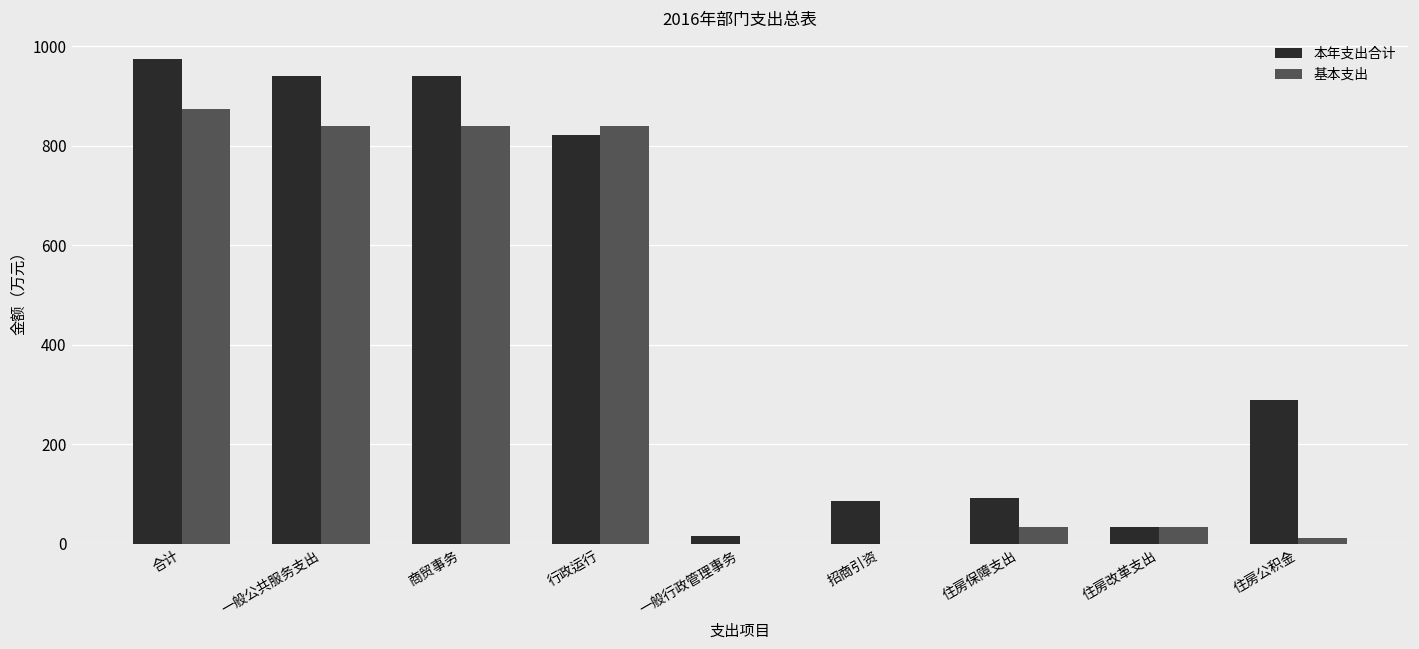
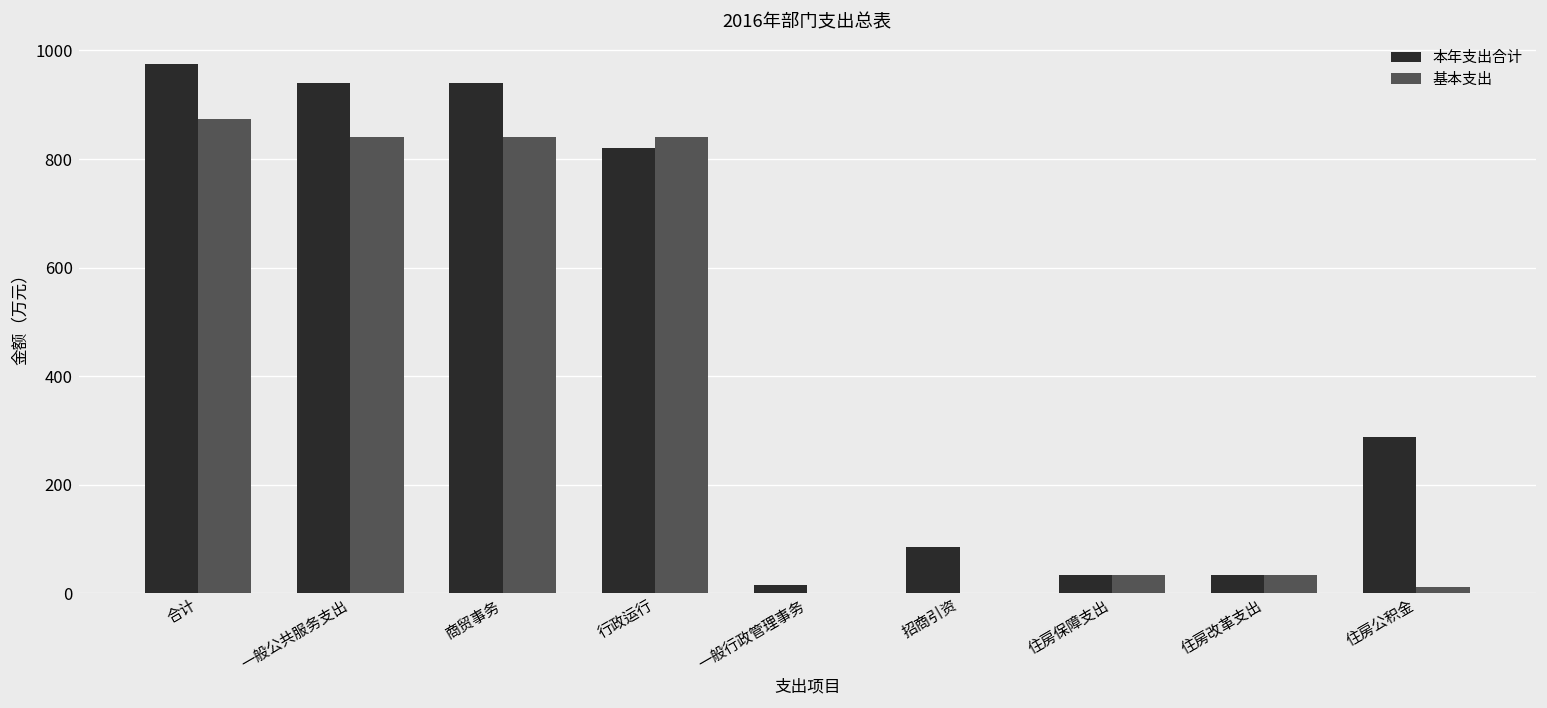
本年支出合计, 住房保障支出: 90 -> 30
